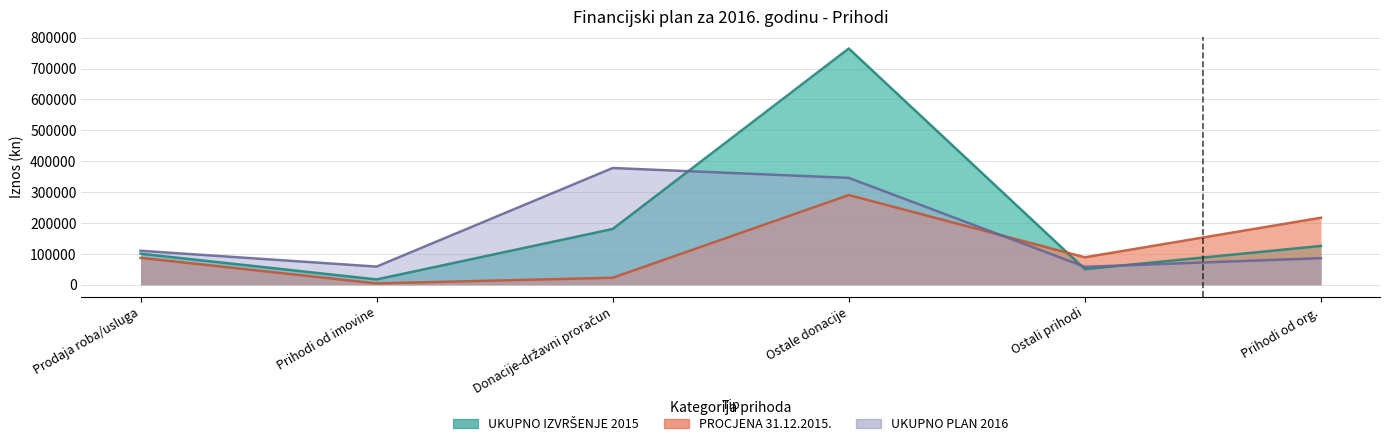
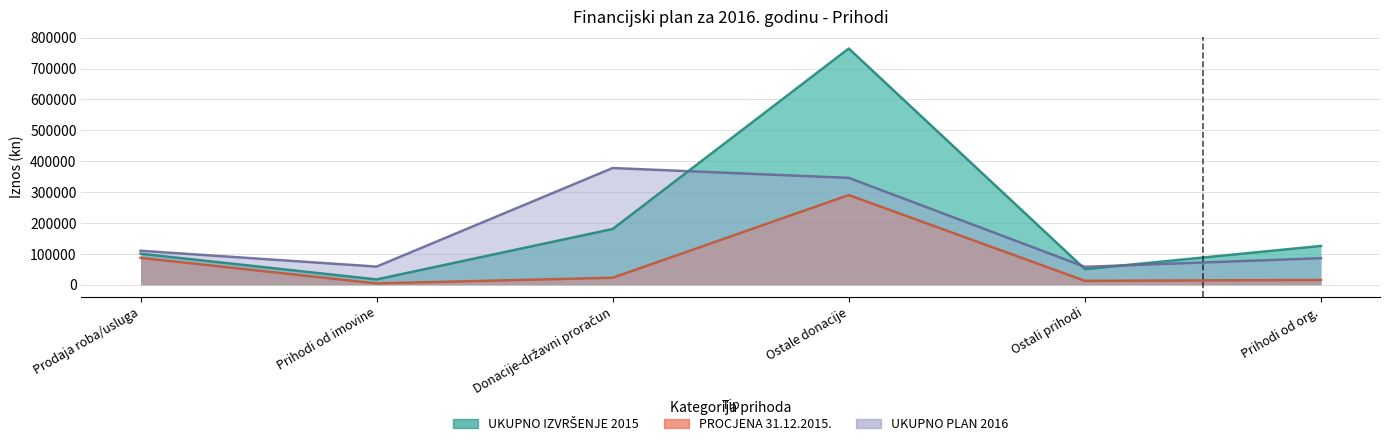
PROCJENA 31.12.2015., Ostali prihodi: 90000 -> 10000
PROCJENA 31.12.2015., Prihodi od org.: 220000 -> 20000
